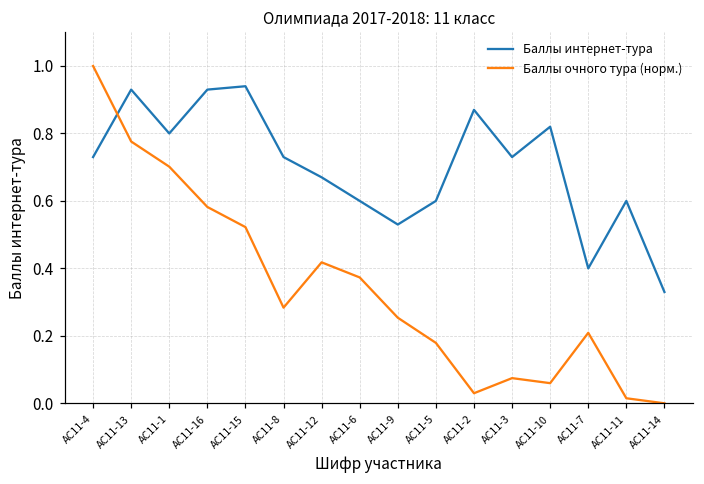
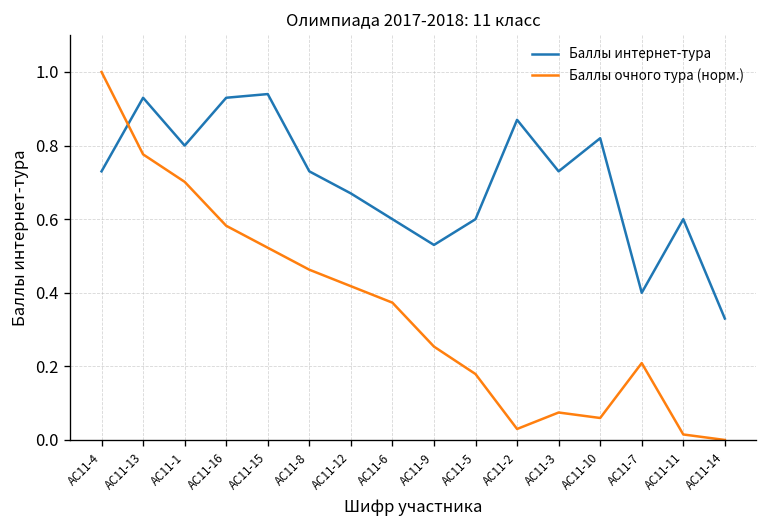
Баллы очного тура (норм.), АС11-8: 0.28 -> 0.46
